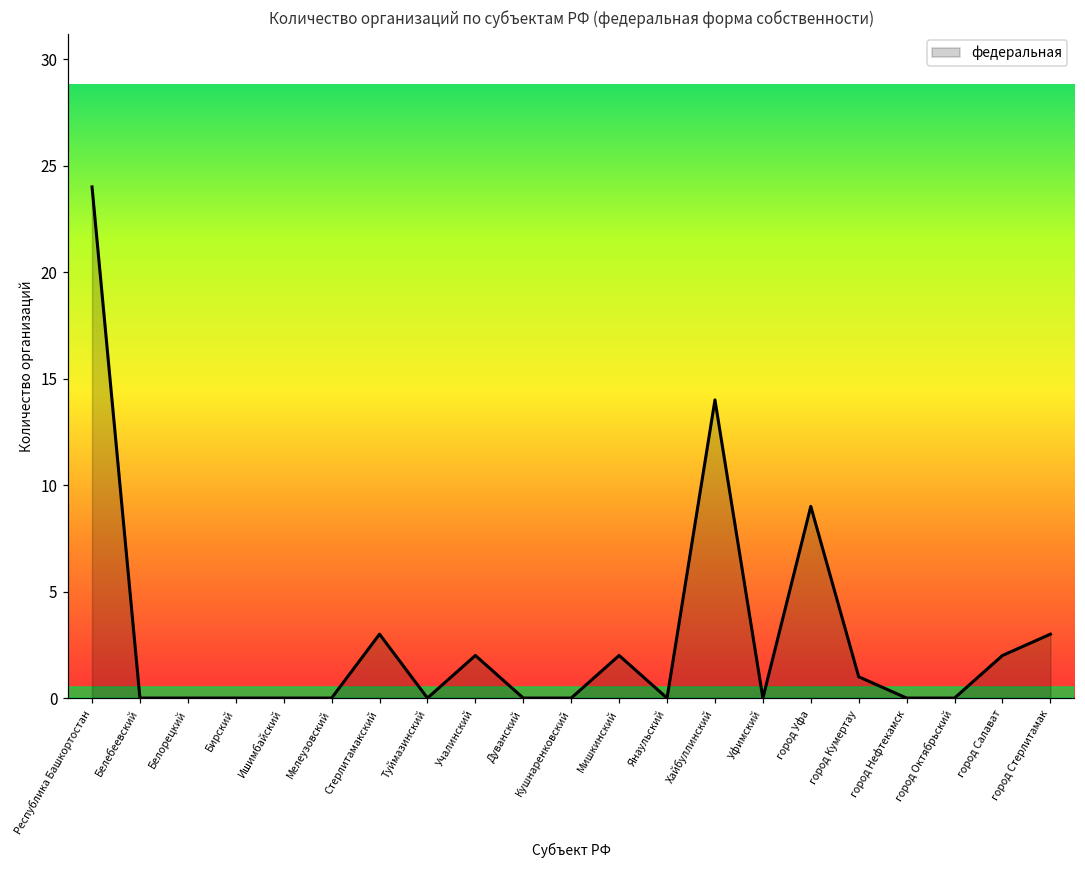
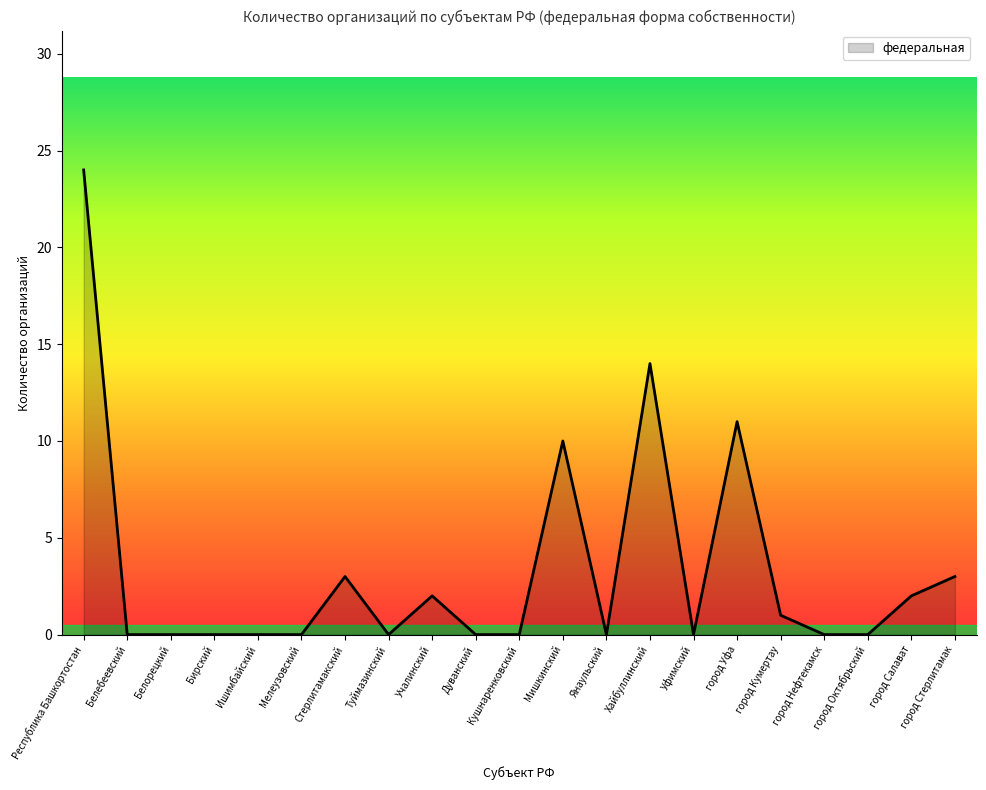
Мишкинский: 2 -> 10
город Уфа: 9 -> 11
